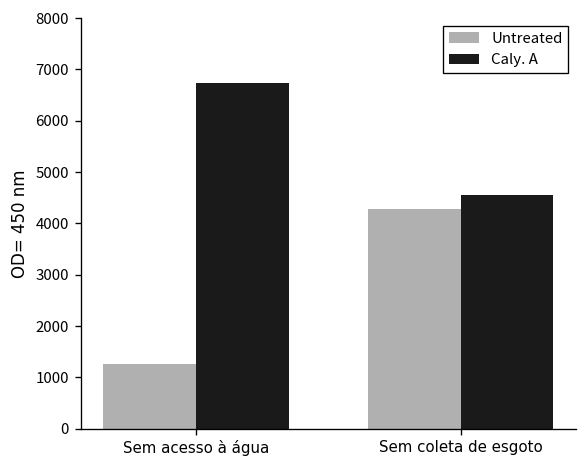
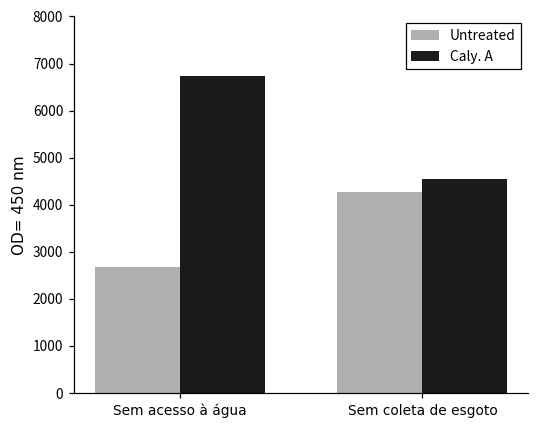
Untreated, Sem acesso à água: 1300 -> 2700
